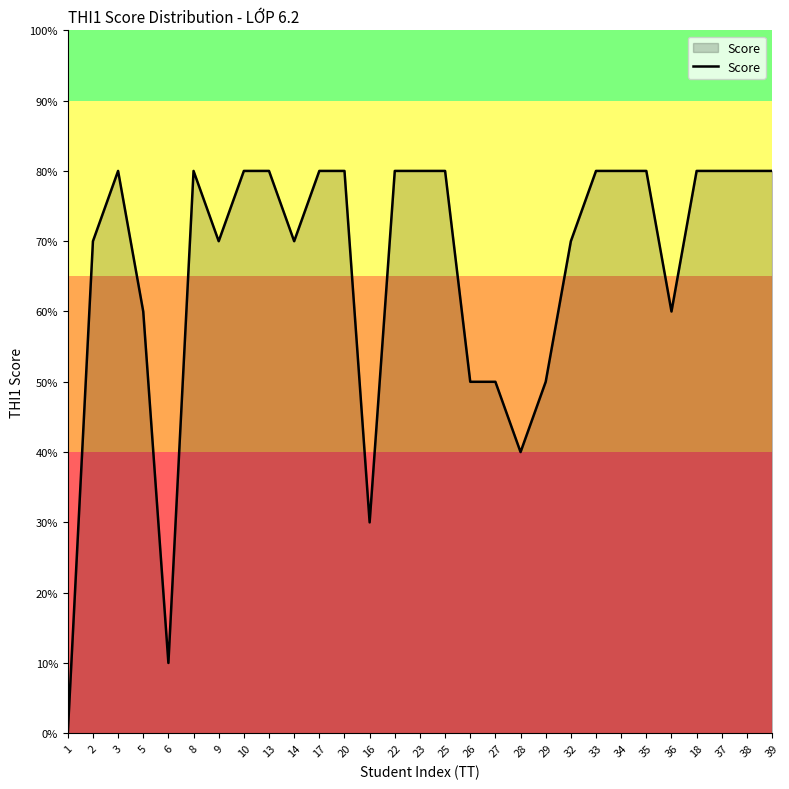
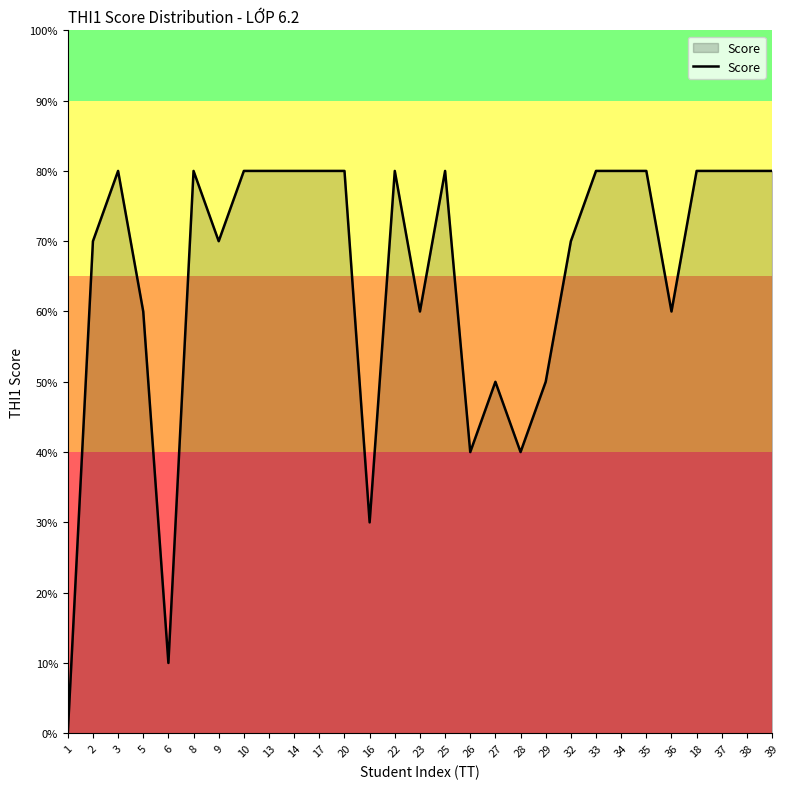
14: 70% -> 80%
23: 80% -> 60%
26: 50% -> 40%
